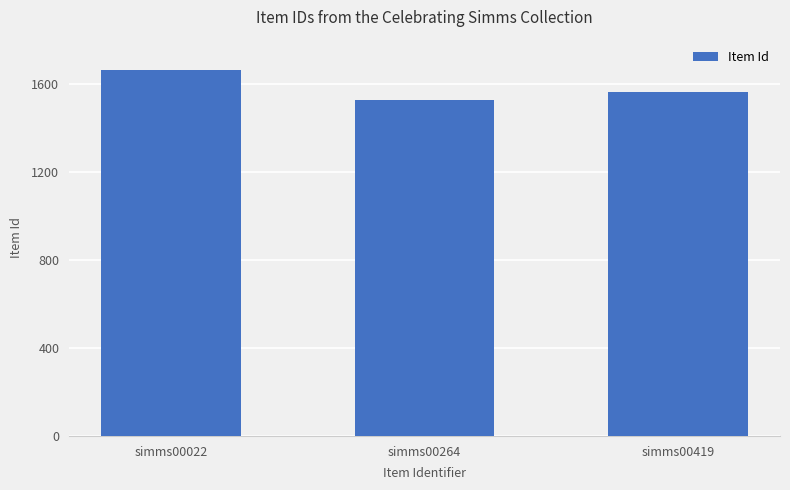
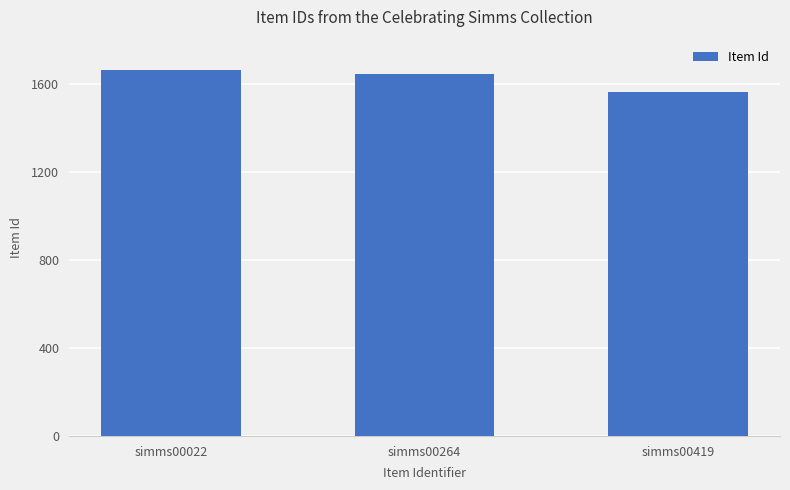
simms00264: 1530 -> 1640
